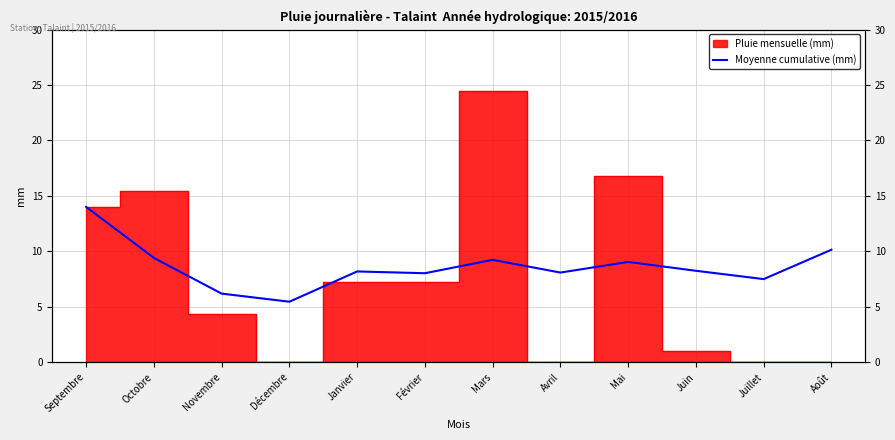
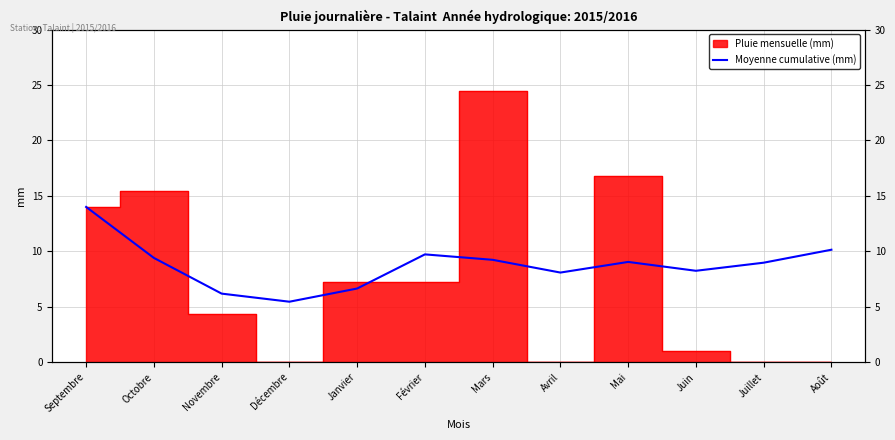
Moyenne cumulative (mm), Janvier: 8.2 -> 6.6
Moyenne cumulative (mm), Février: 8.0 -> 9.7
Moyenne cumulative (mm), Juillet: 7.5 -> 9.0
